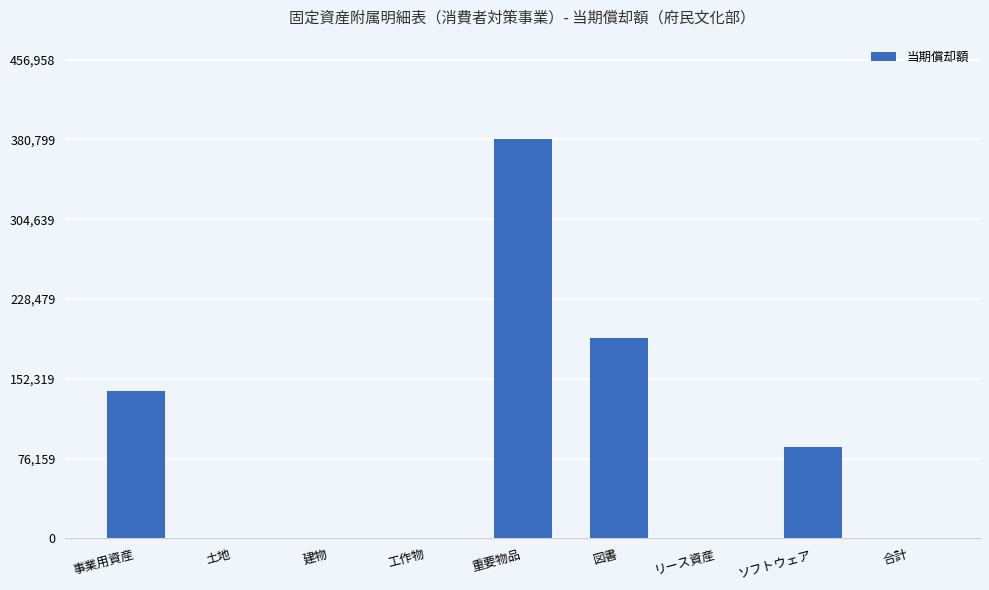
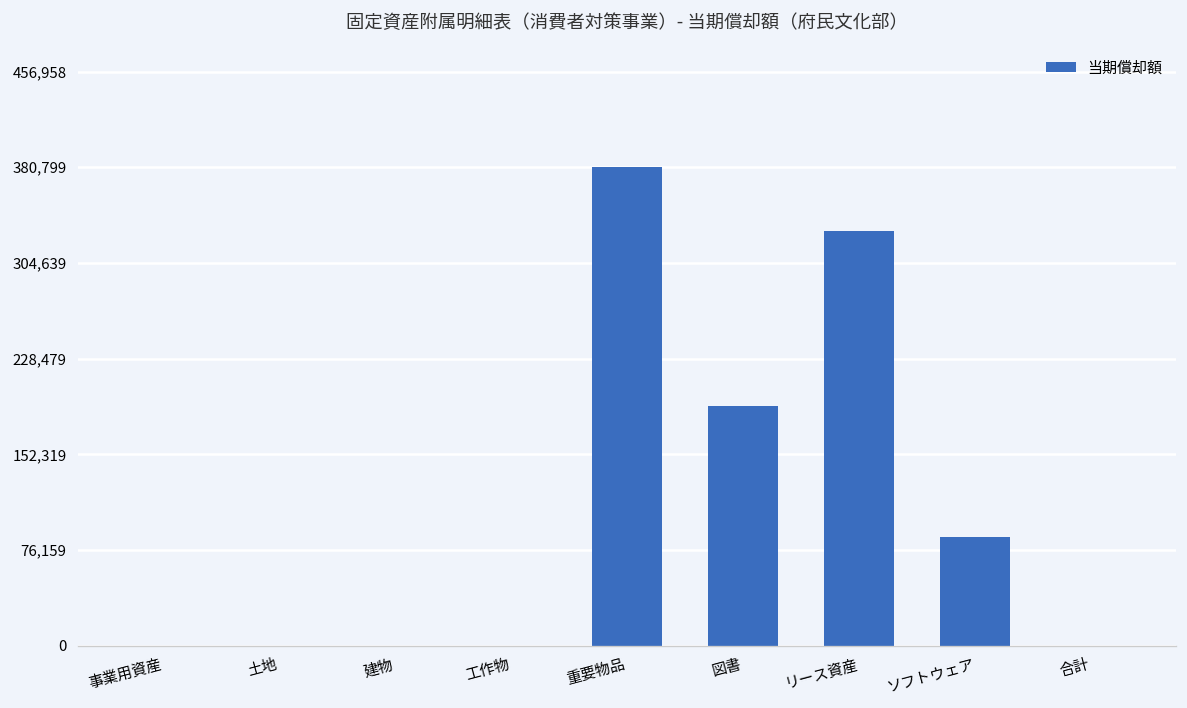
事業用資産: 140,000 -> 0
リース資産: 0 -> 330,000
